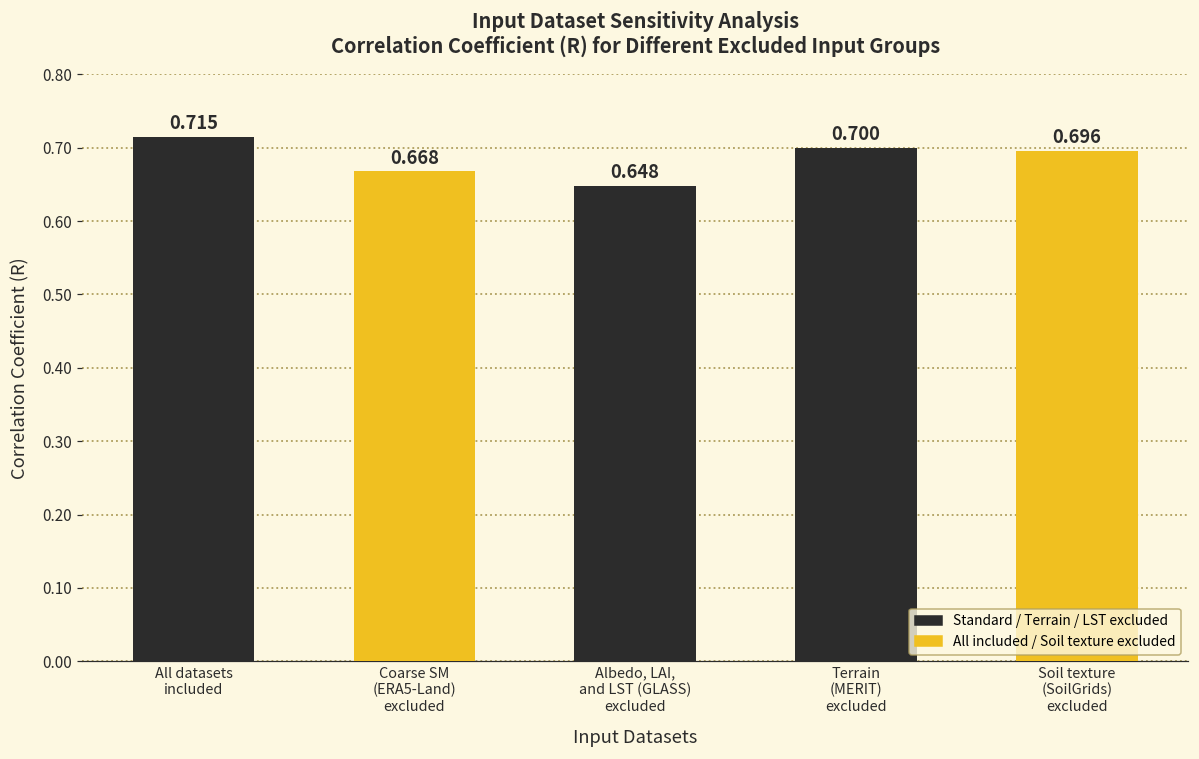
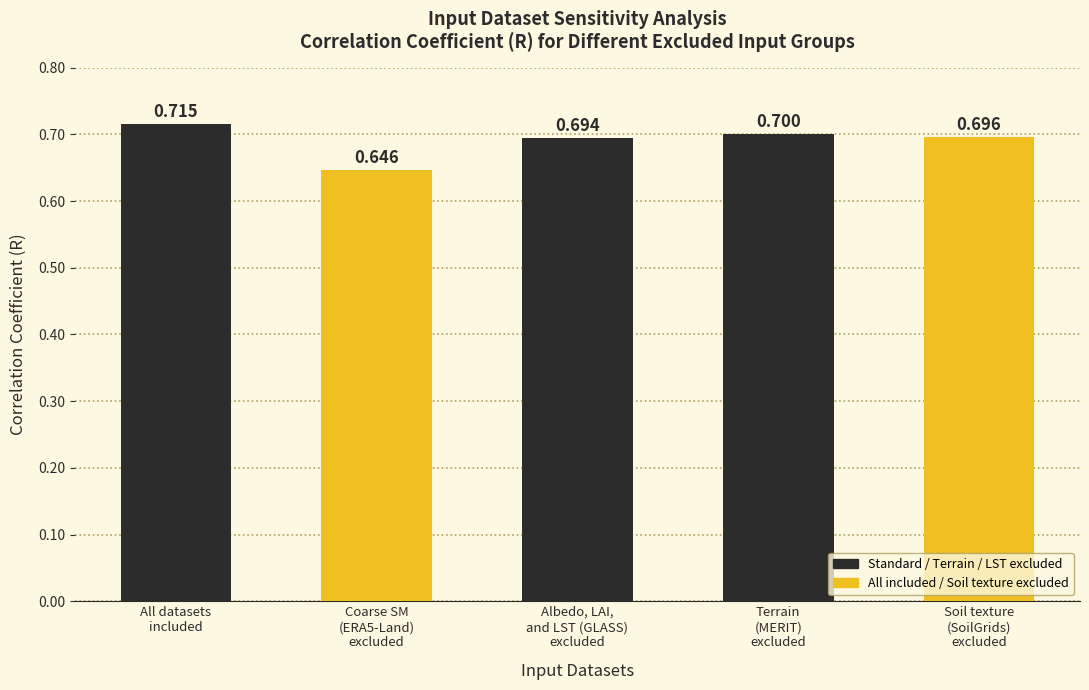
Coarse SM (ERA5-Land) excluded: 0.668 -> 0.646
Albedo, LAI, and LST (GLASS) excluded: 0.648 -> 0.694
